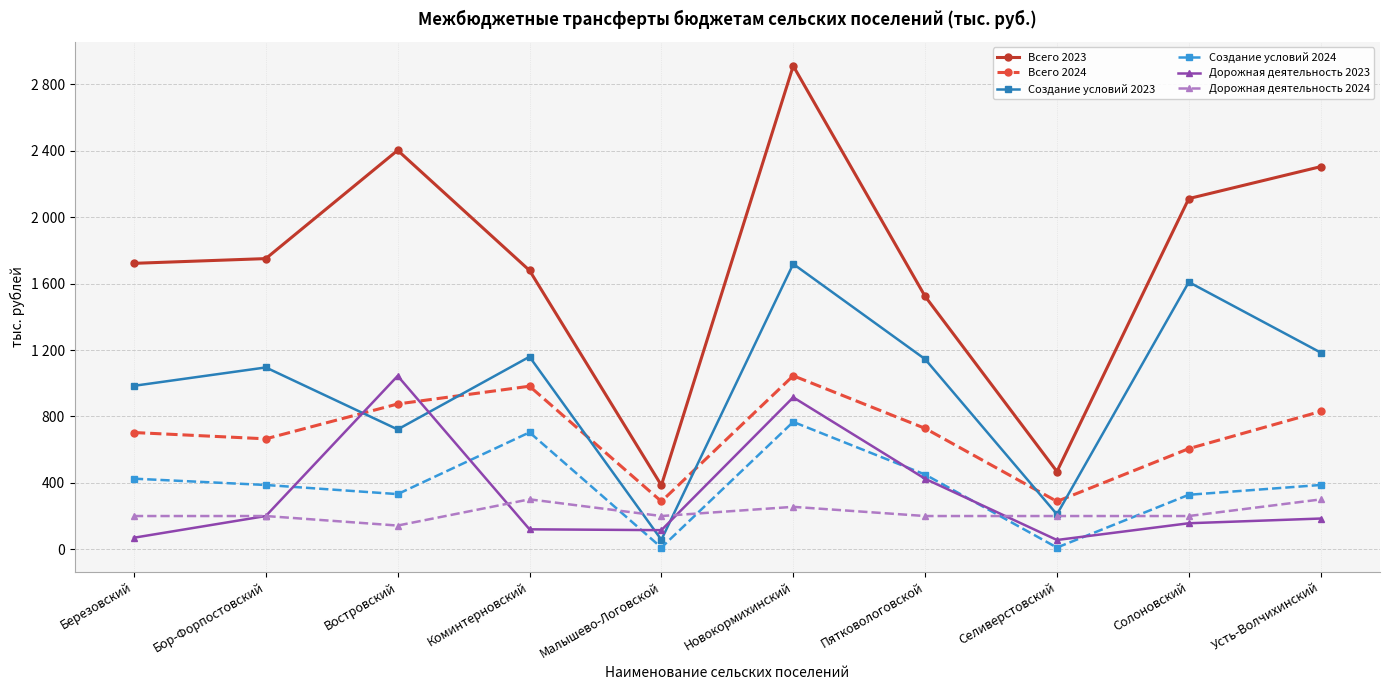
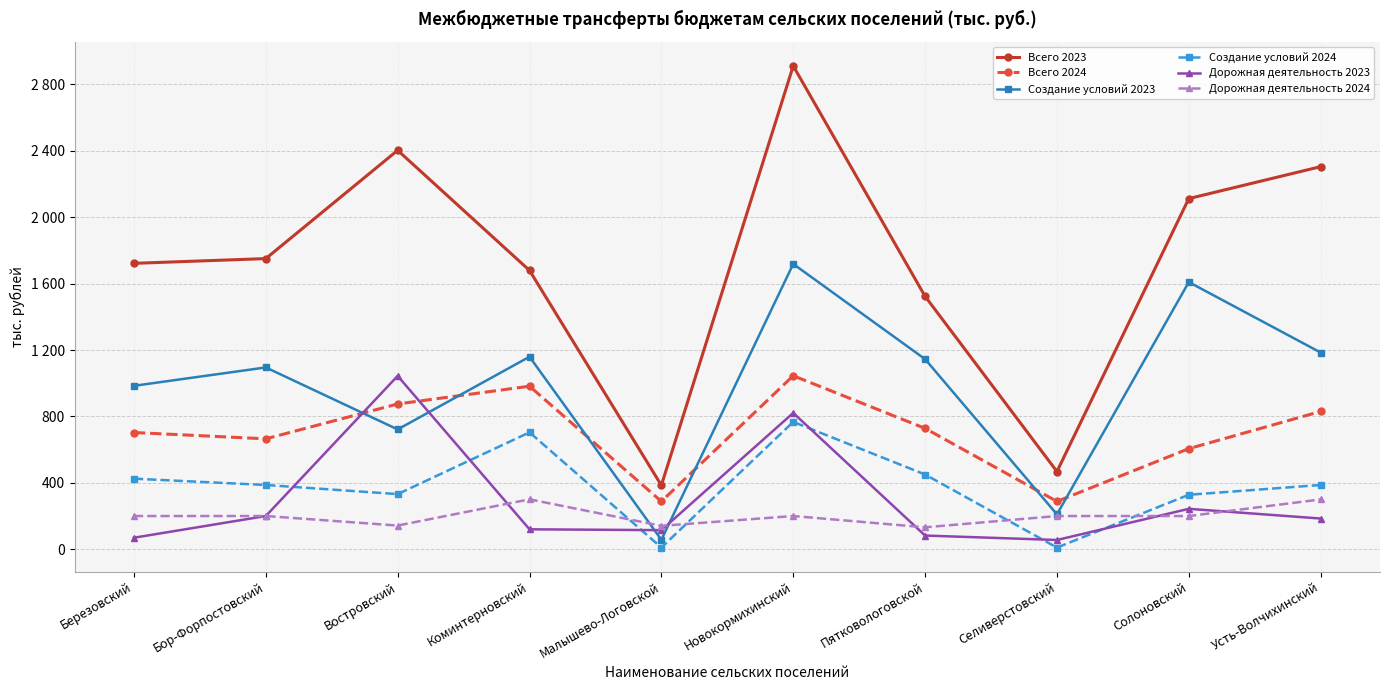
Дорожная деятельность 2024, Малышево-Логовской: 200 -> 140
Дорожная деятельность 2023, Новокормихинский: 920 -> 820
Дорожная деятельность 2024, Новокормихинский: 260 -> 200
Дорожная деятельность 2023, Пятковологовской: 420 -> 80
Дорожная деятельность 2024, Пятковологовской: 200 -> 130
Дорожная деятельность 2023, Солоновский: 160 -> 240
